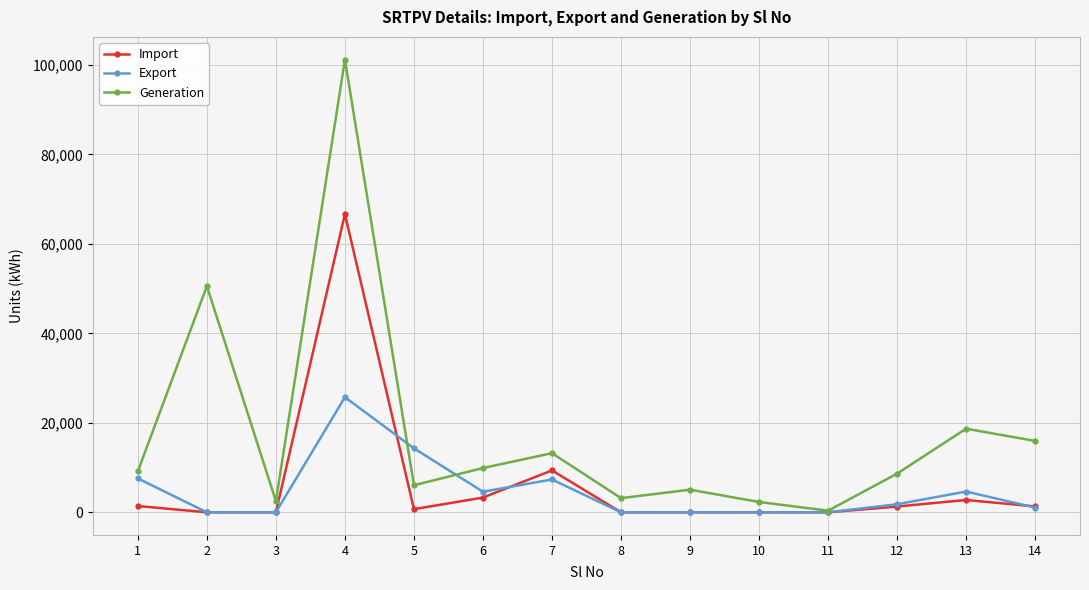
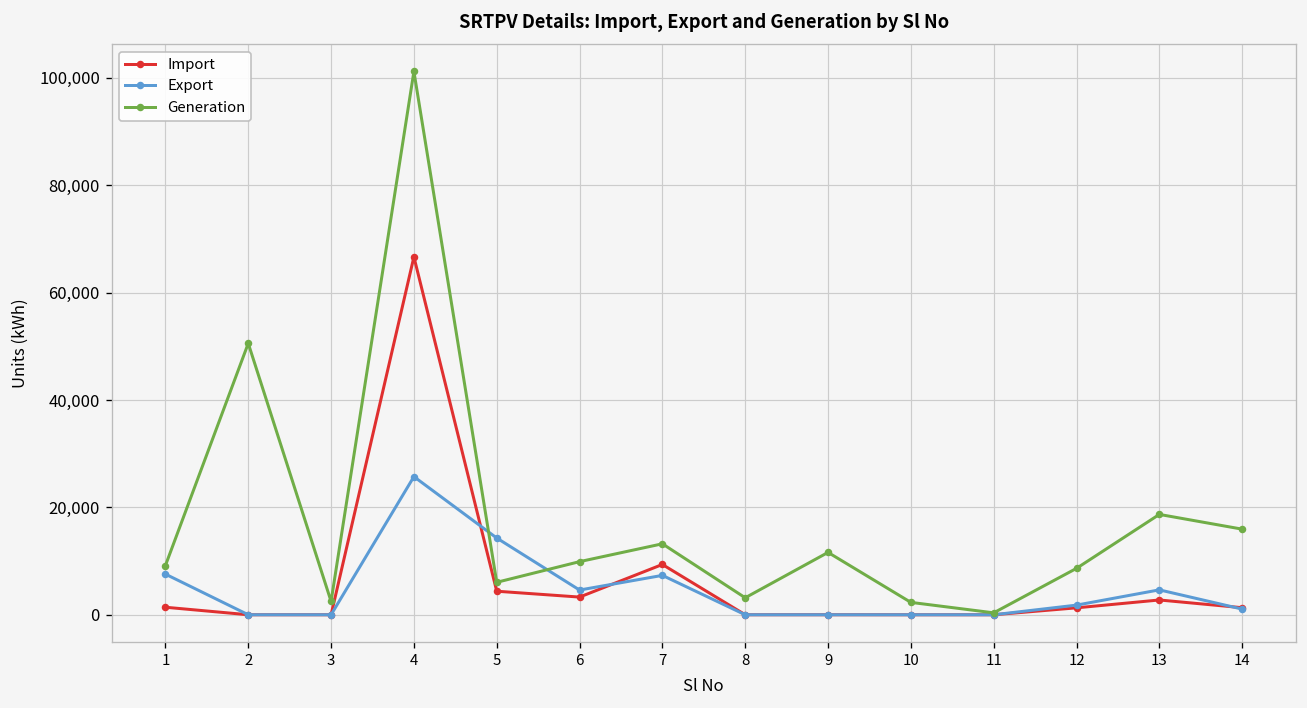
Import, 5: 1,000 -> 4,000
Generation, 9: 5,000 -> 12,000
